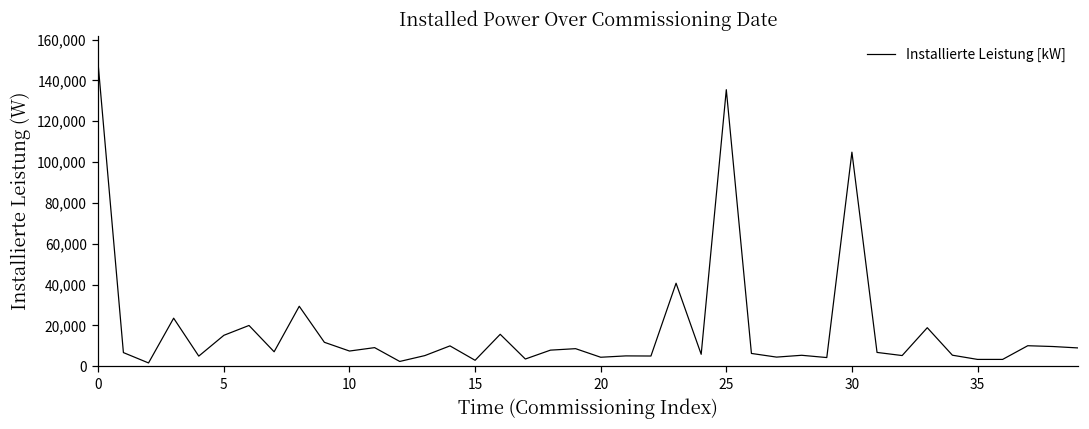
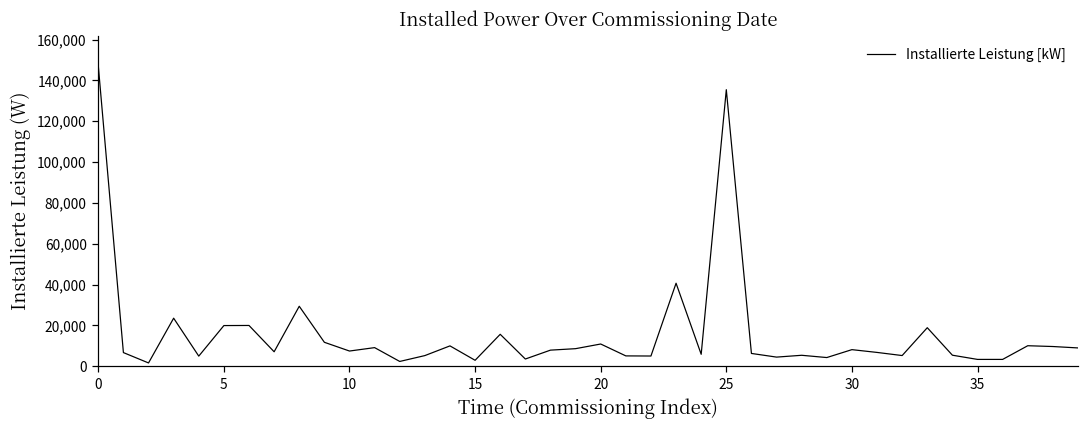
5: 15,000 -> 20,000
20: 4,000 -> 11,000
30: 105,000 -> 8,000
